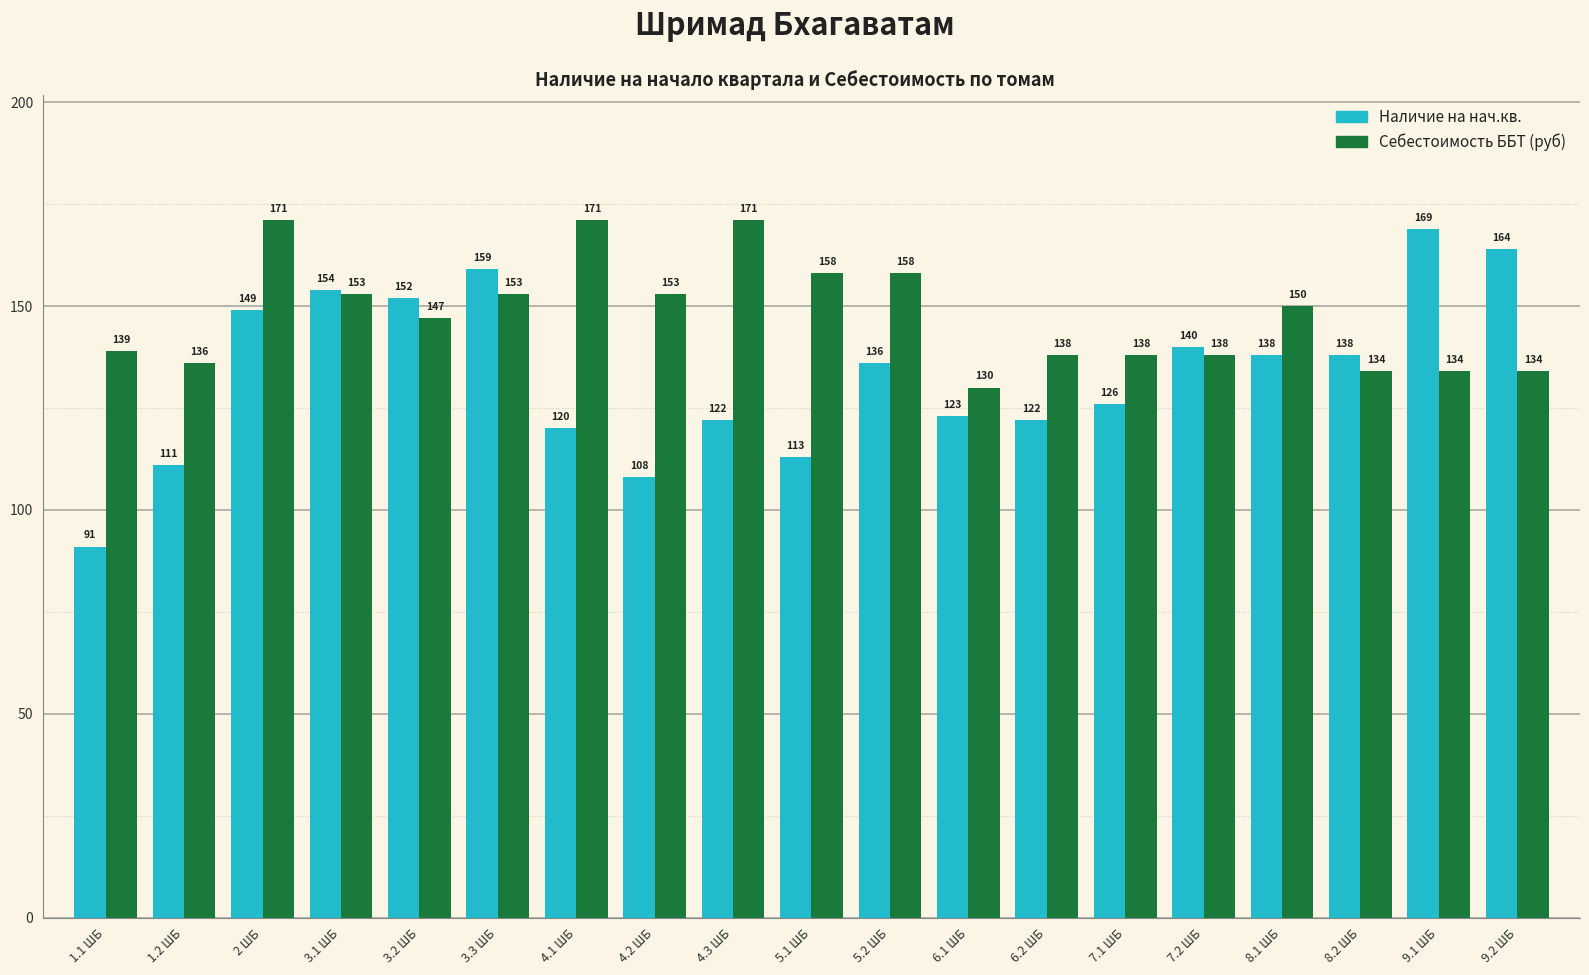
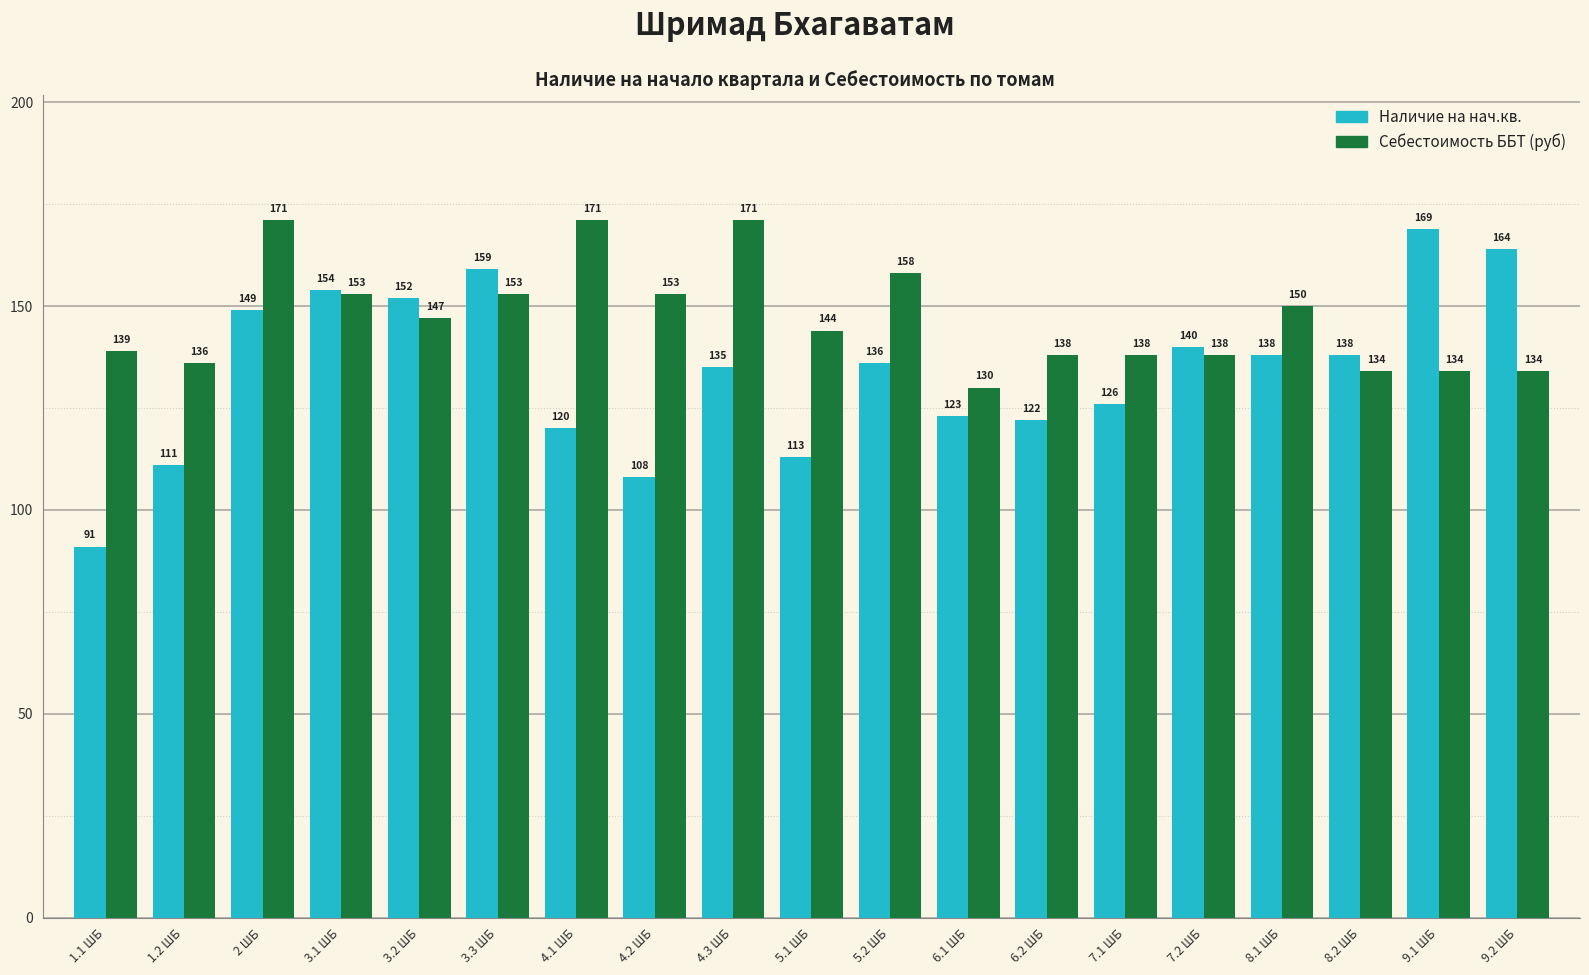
Наличие на нач.кв., 4.3 ШБ: 122 -> 135
Себестоимость ББТ (руб), 5.1 ШБ: 158 -> 144
